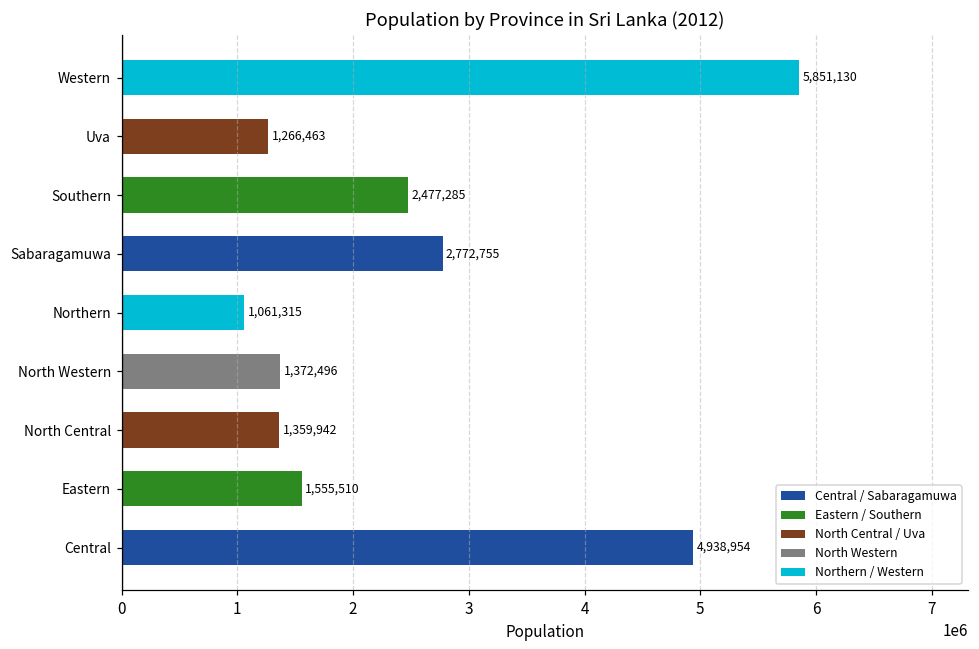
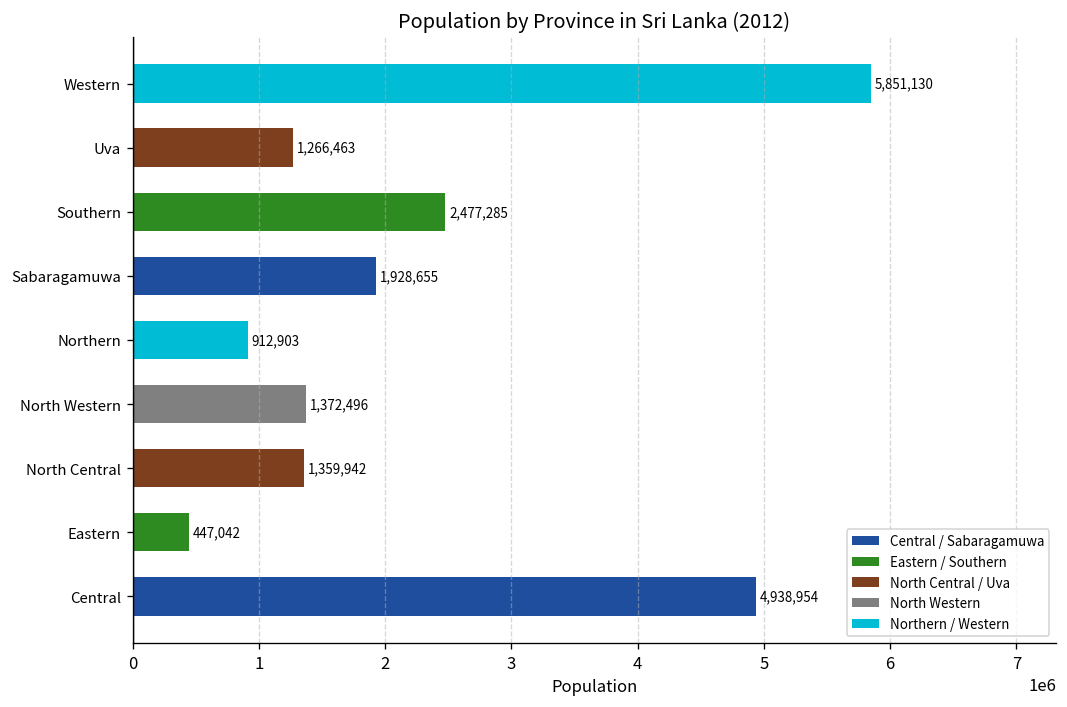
Sabaragamuwa: 2,772,755 -> 1,928,655
Northern: 1,061,315 -> 912,903
Eastern: 1,555,510 -> 447,042
